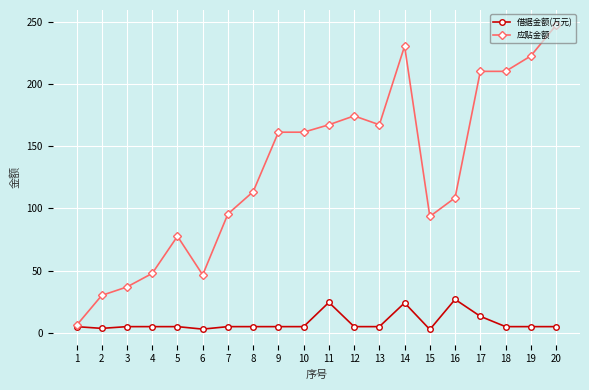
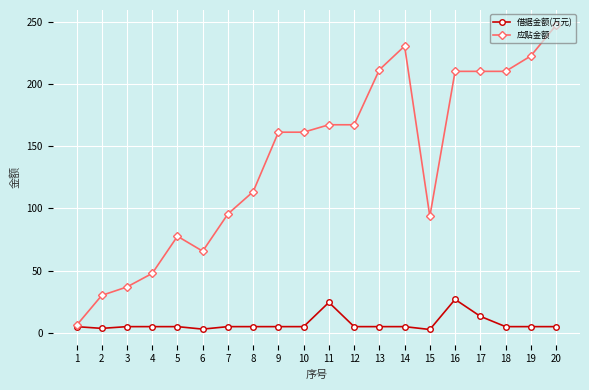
应贴金额, 6: 47 -> 66
应贴金额, 12: 174 -> 167
应贴金额, 13: 167 -> 211
借据金额(万元), 14: 24 -> 5
应贴金额, 16: 109 -> 210
